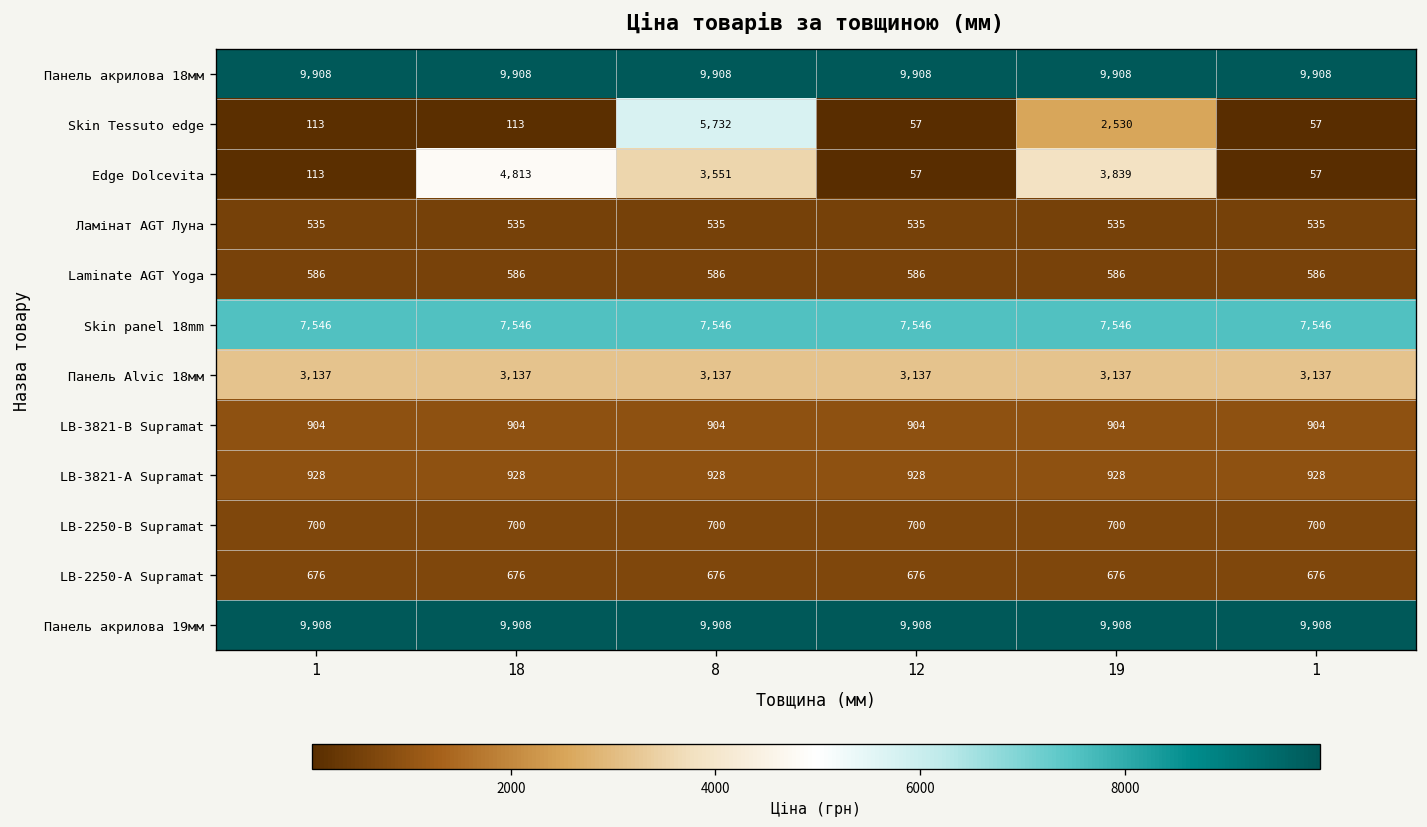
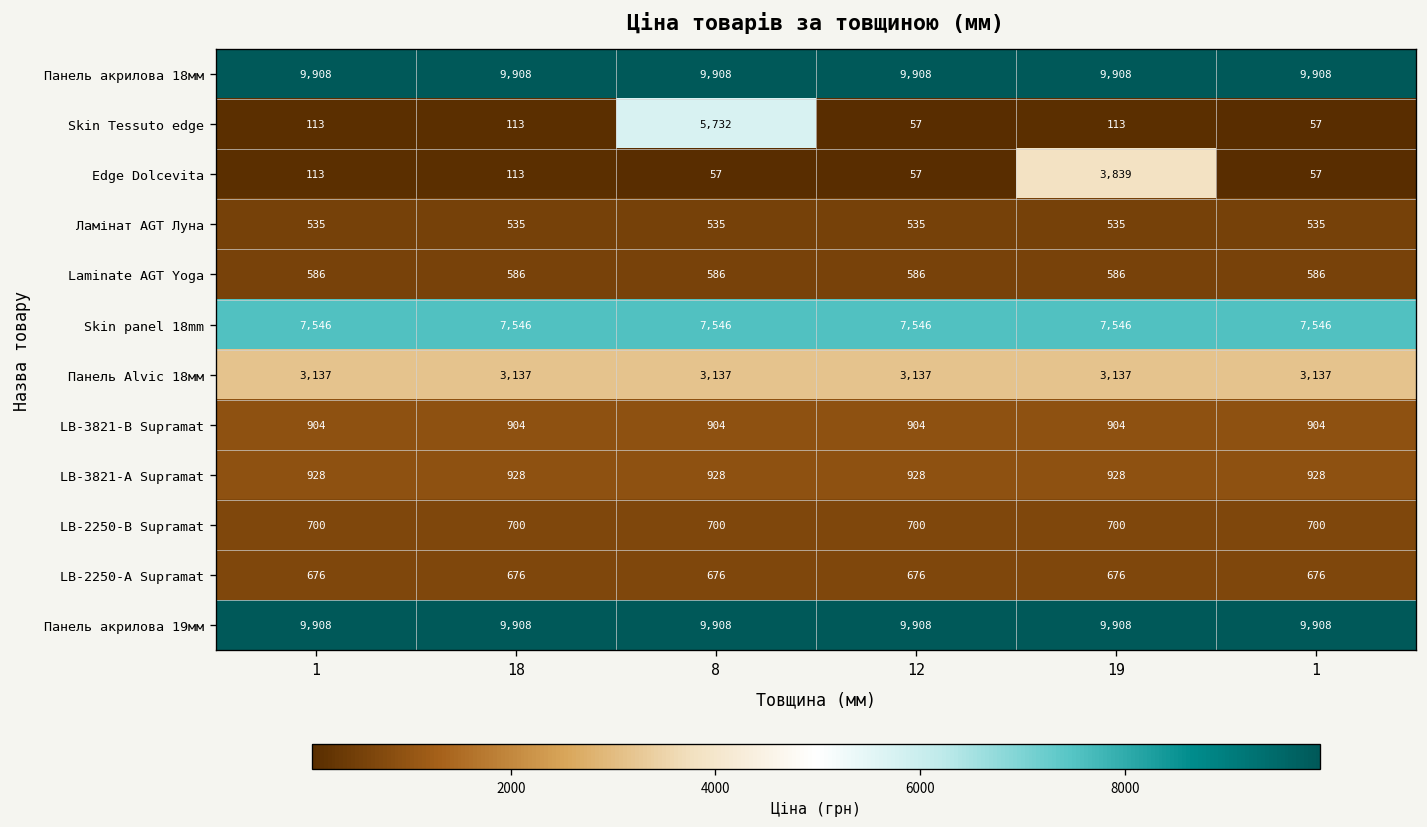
Skin Tessuto edge, 19: 2,530 -> 113
Edge Dolcevita, 18: 4,813 -> 113
Edge Dolcevita, 8: 3,551 -> 57
